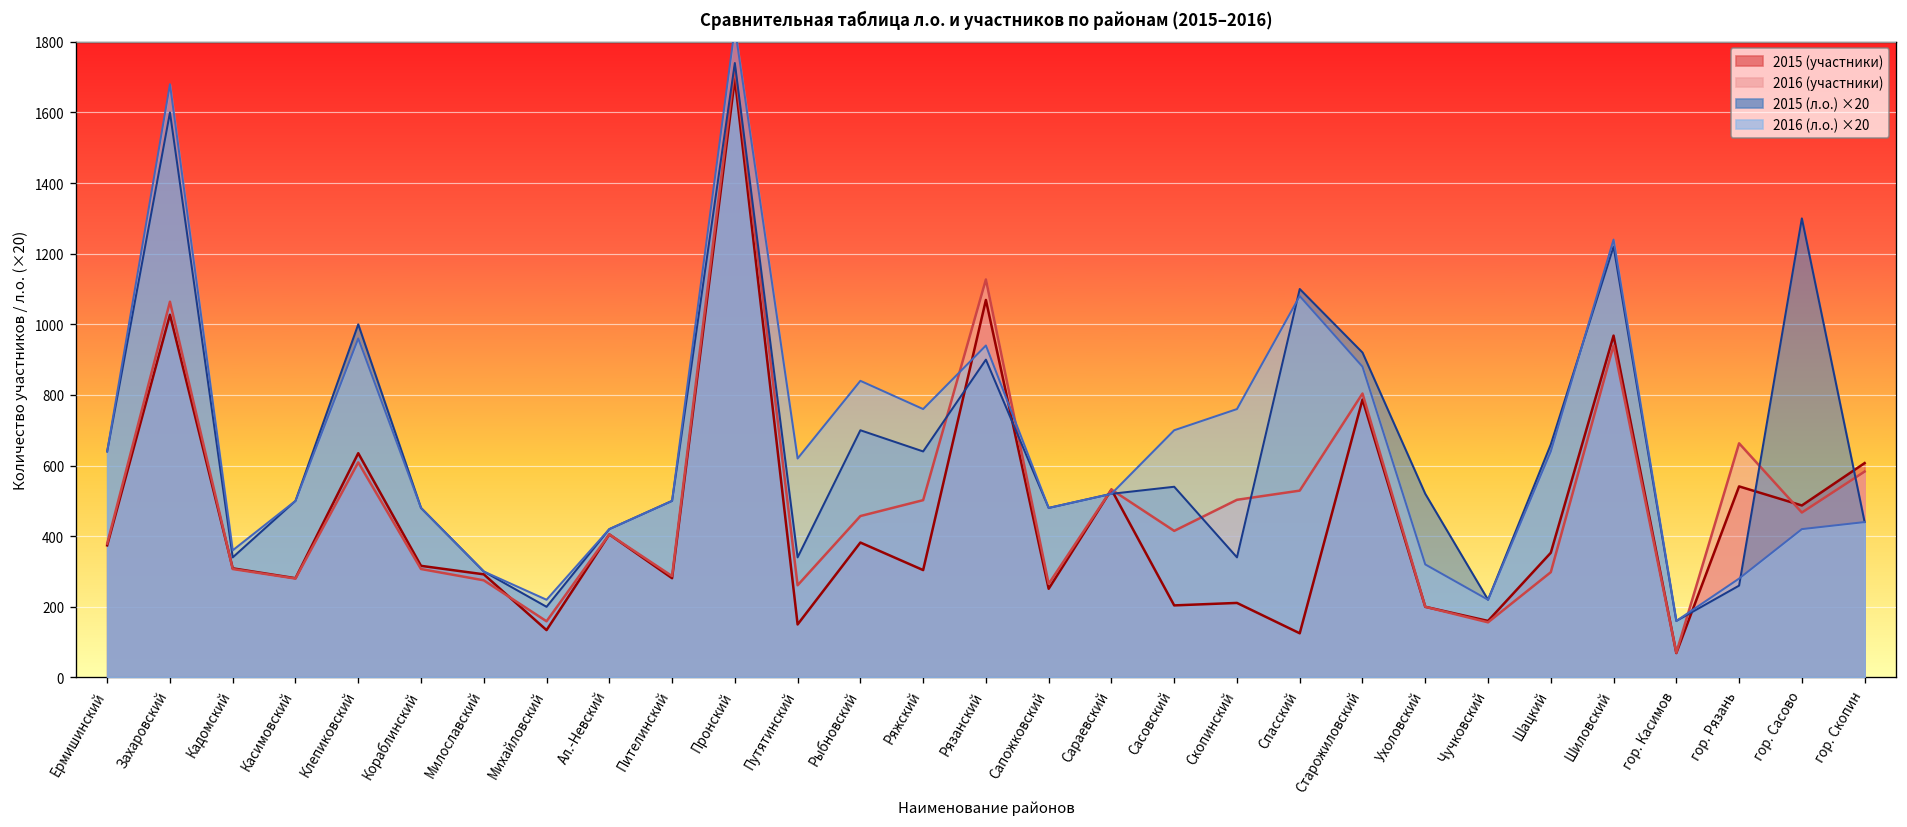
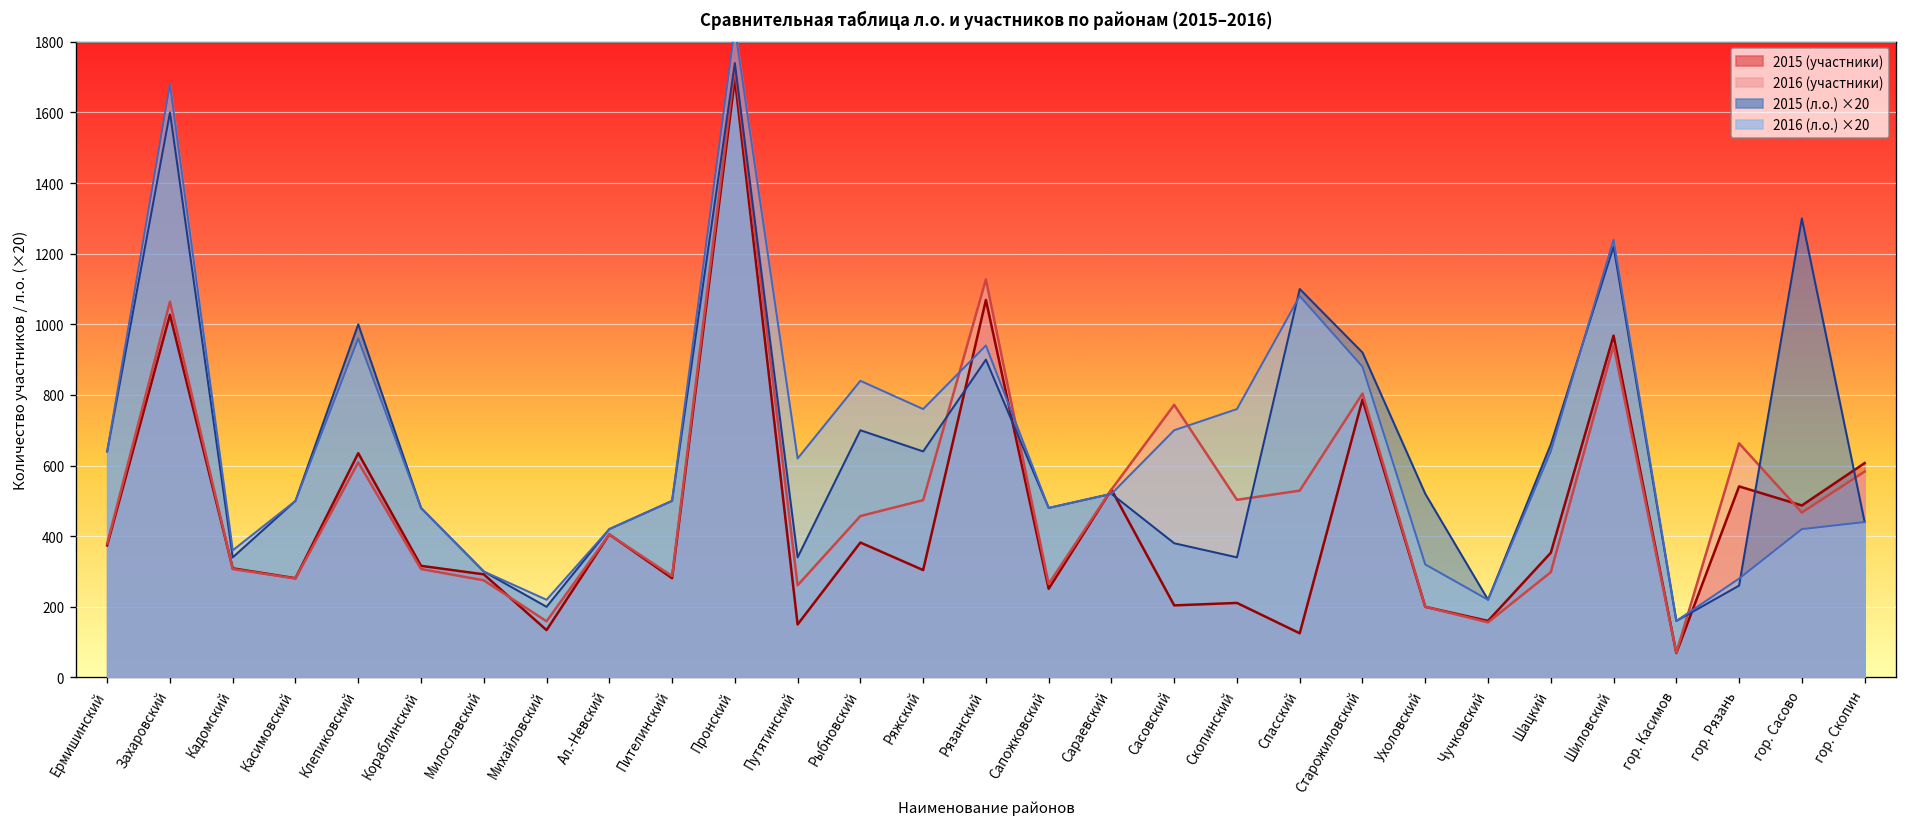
2016 (участники), Сасовский: 420 -> 770
2015 (л.о.) ×20, Сасовский: 540 -> 380
